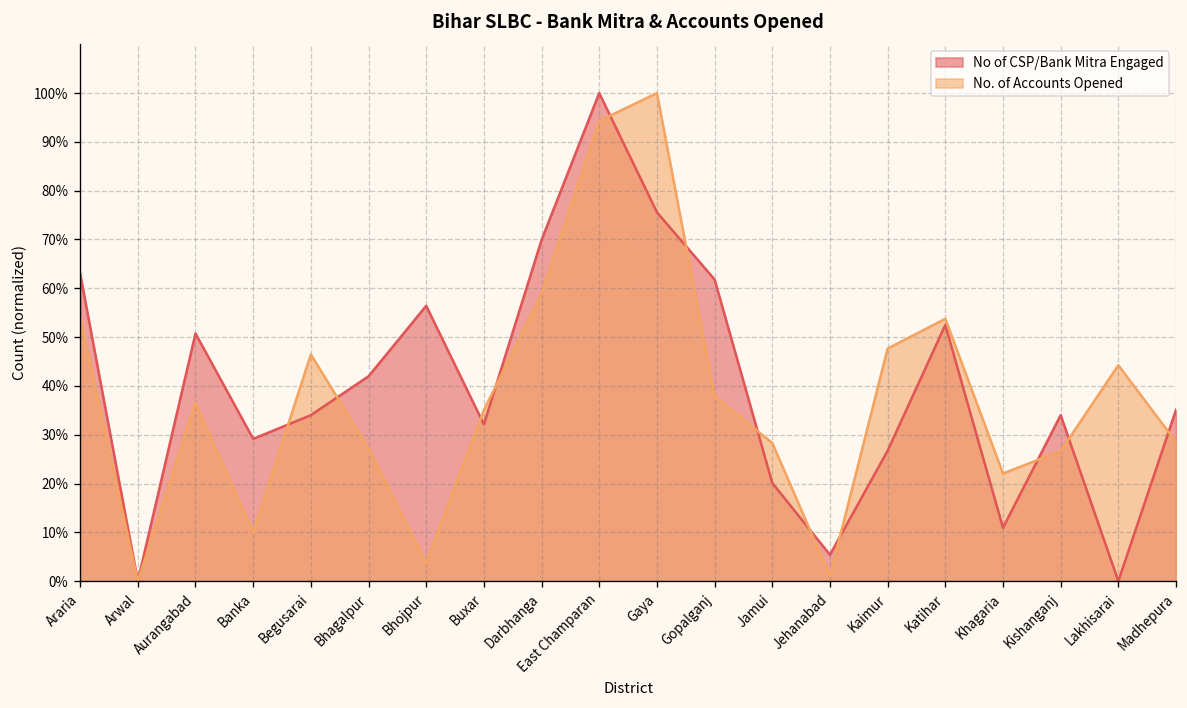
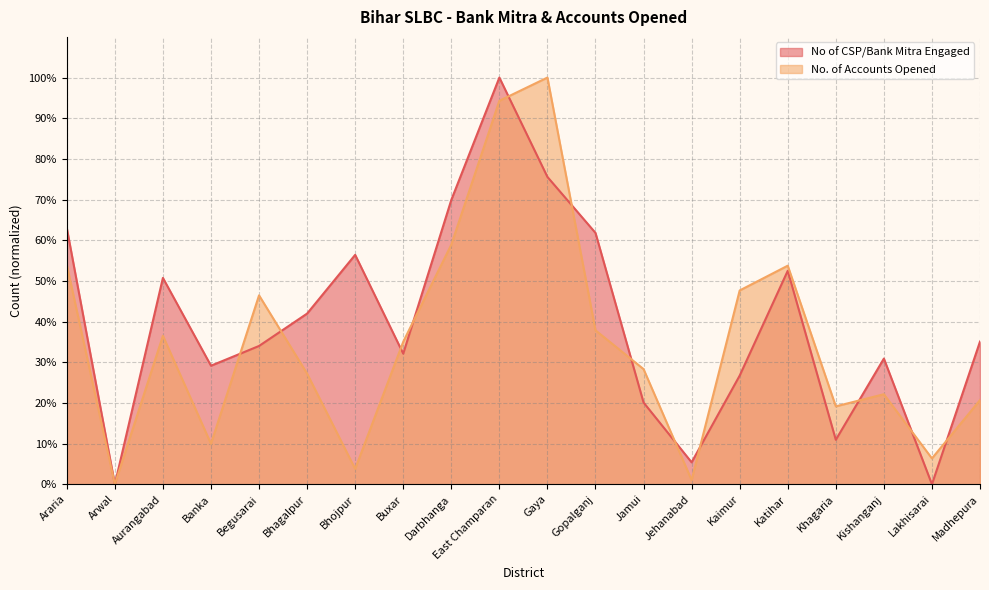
No. of Accounts Opened, Khagaria: 22% -> 19%
No of CSP/Bank Mitra Engaged, Kishanganj: 34% -> 31%
No. of Accounts Opened, Kishanganj: 27% -> 22%
No. of Accounts Opened, Lakhisarai: 44% -> 6%
No. of Accounts Opened, Madhepura: 29% -> 21%
